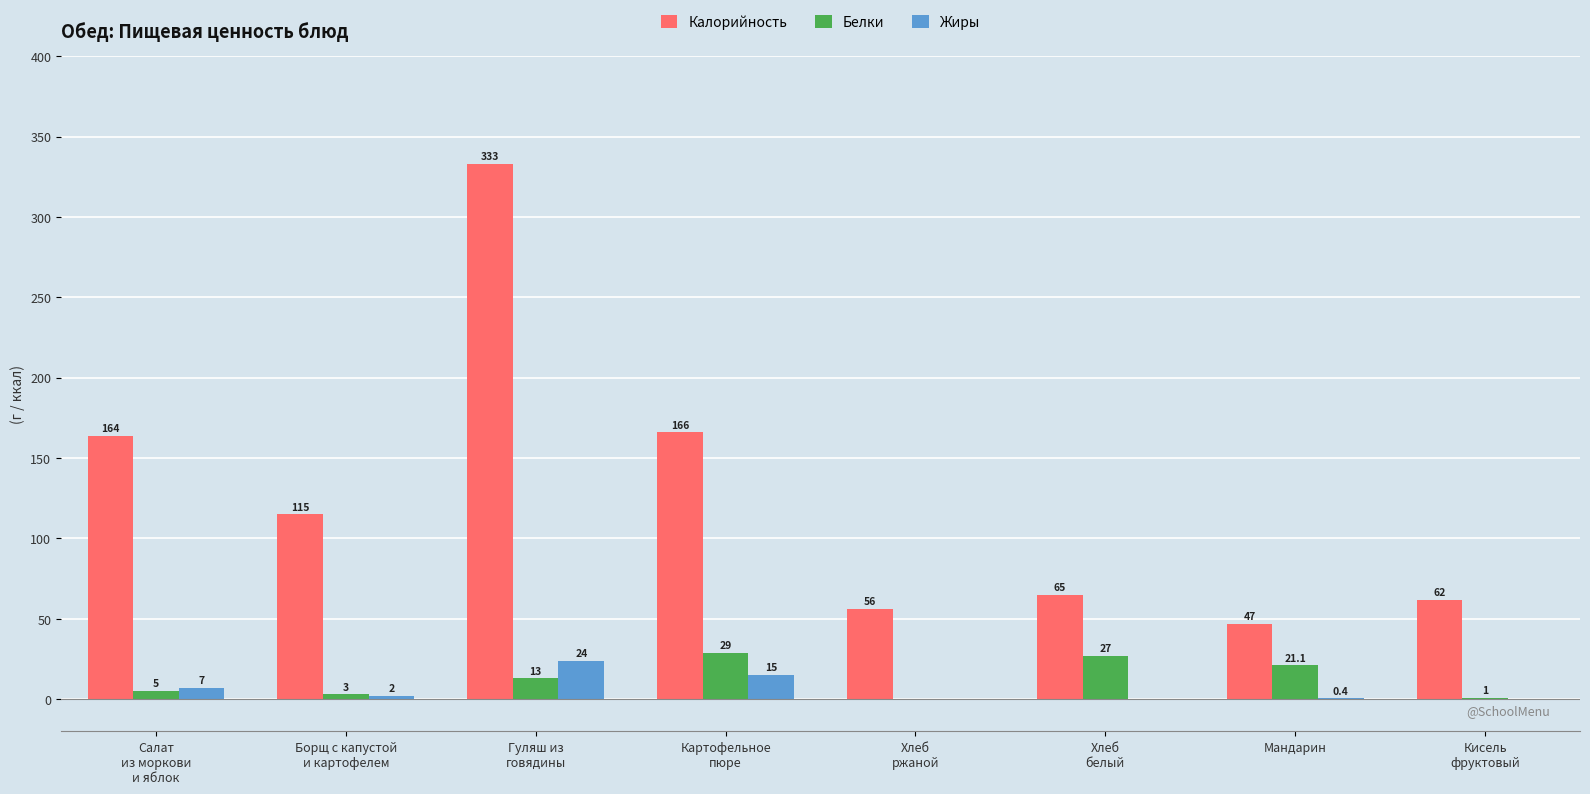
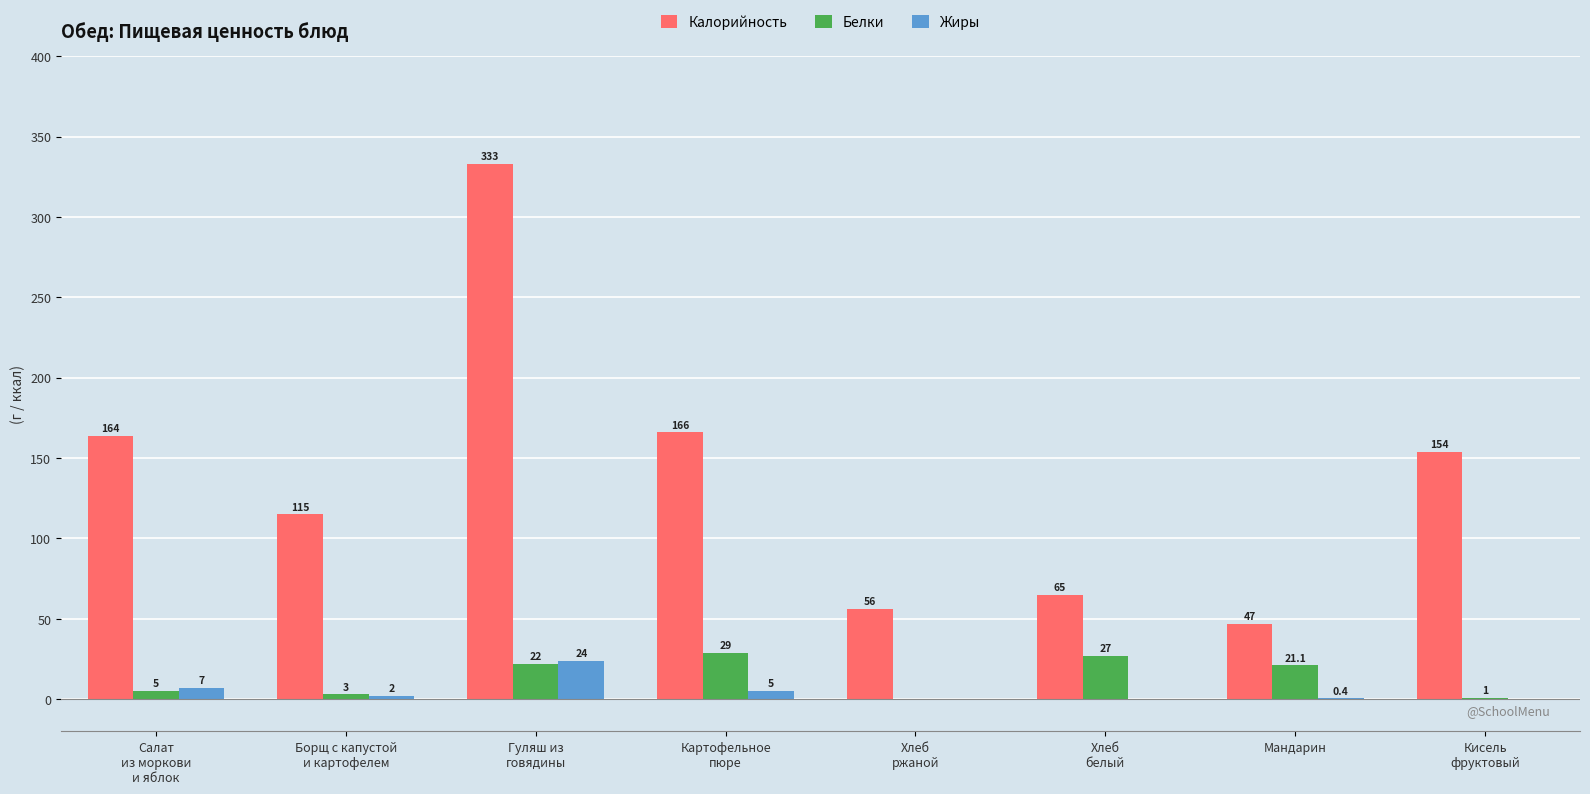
Белки, Гуляш из говядины: 13 -> 22
Жиры, Картофельное пюре: 15 -> 5
Калорийность, Кисель фруктовый: 62 -> 154
